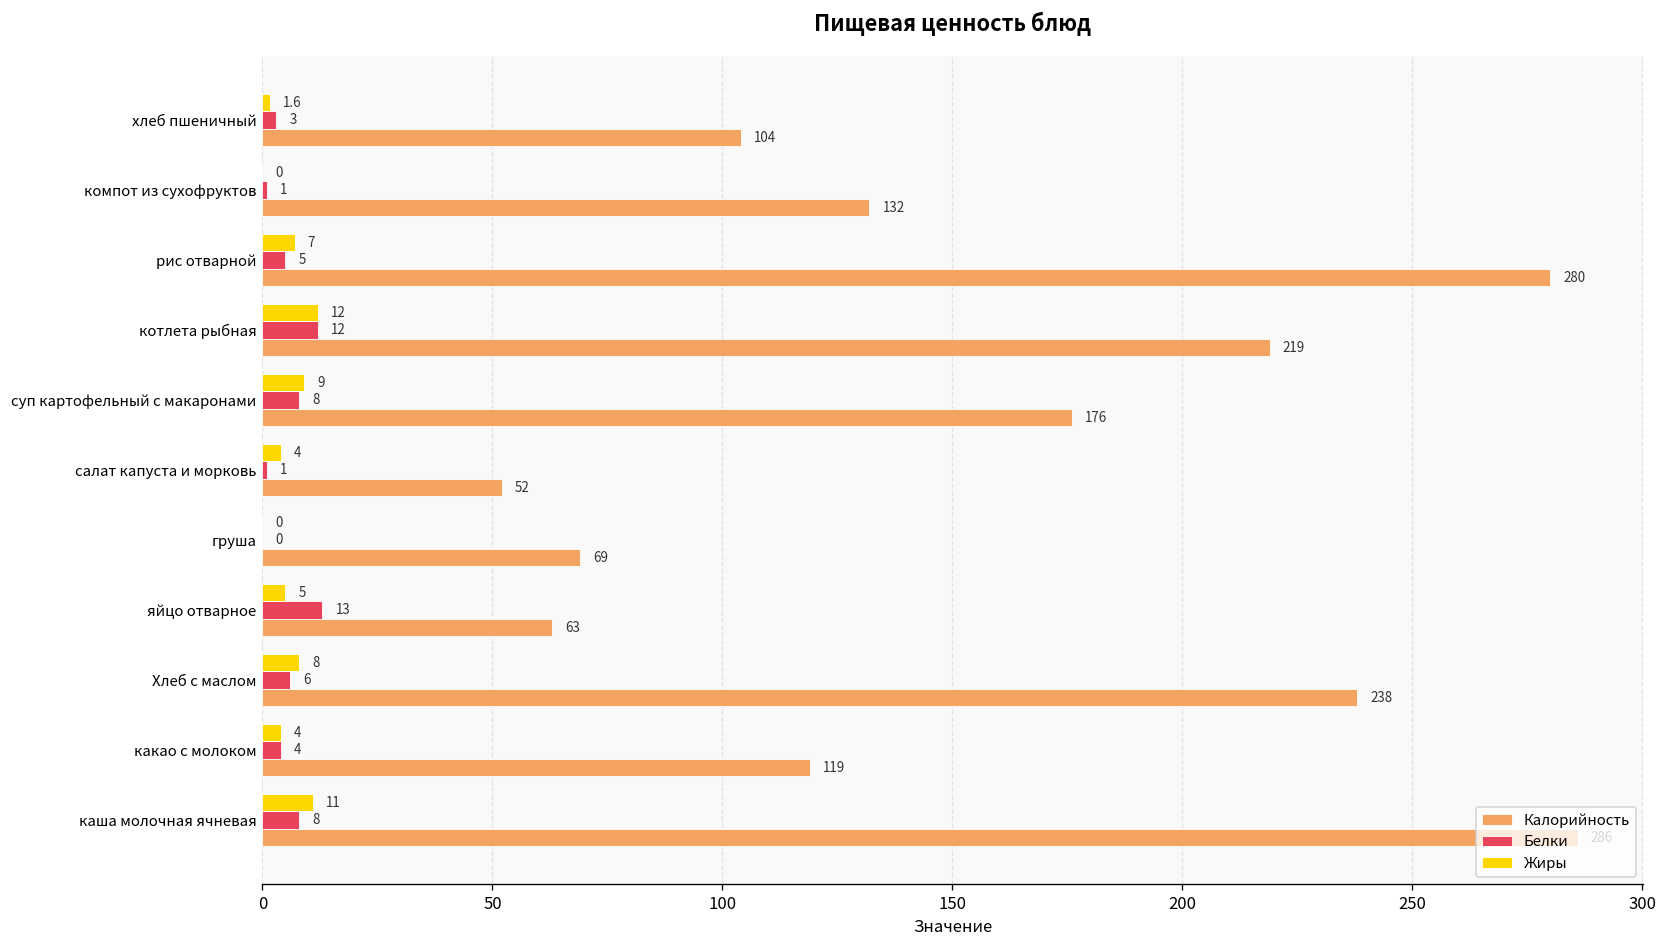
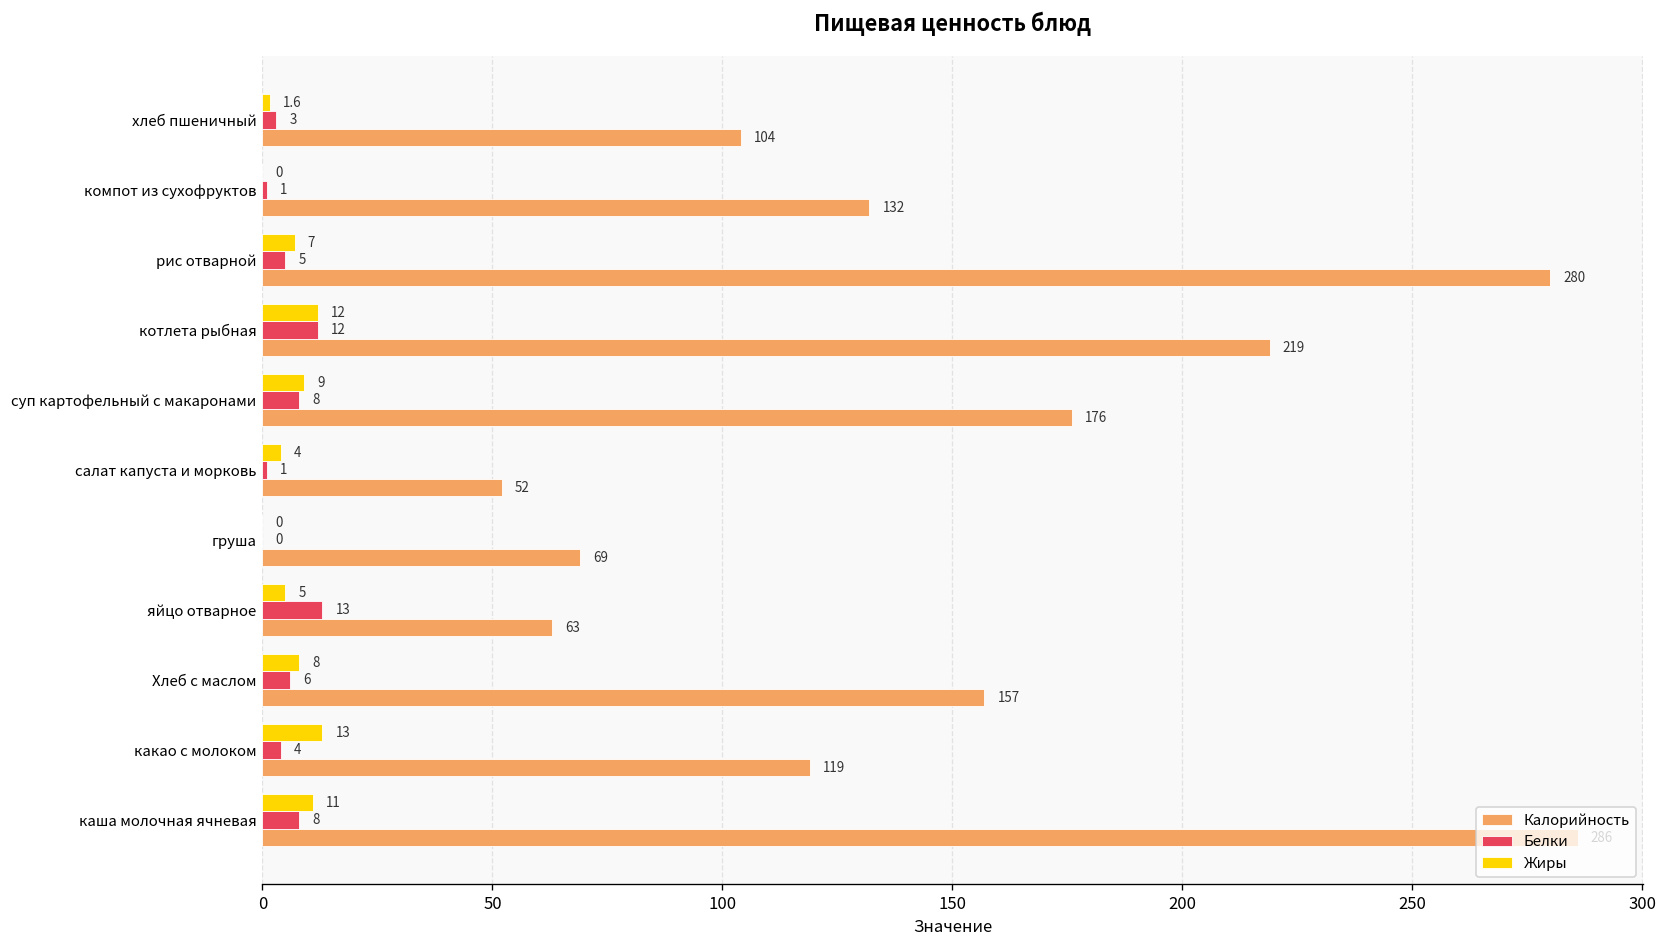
Калорийность, Хлеб с маслом: 238 -> 157
Жиры, какао с молоком: 4 -> 13
